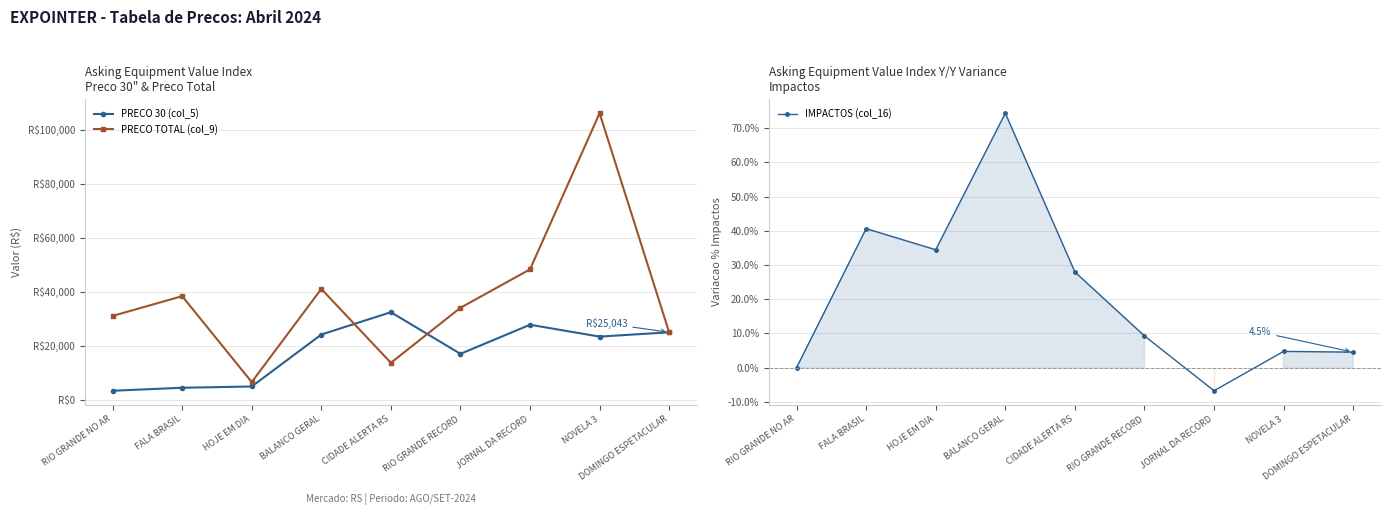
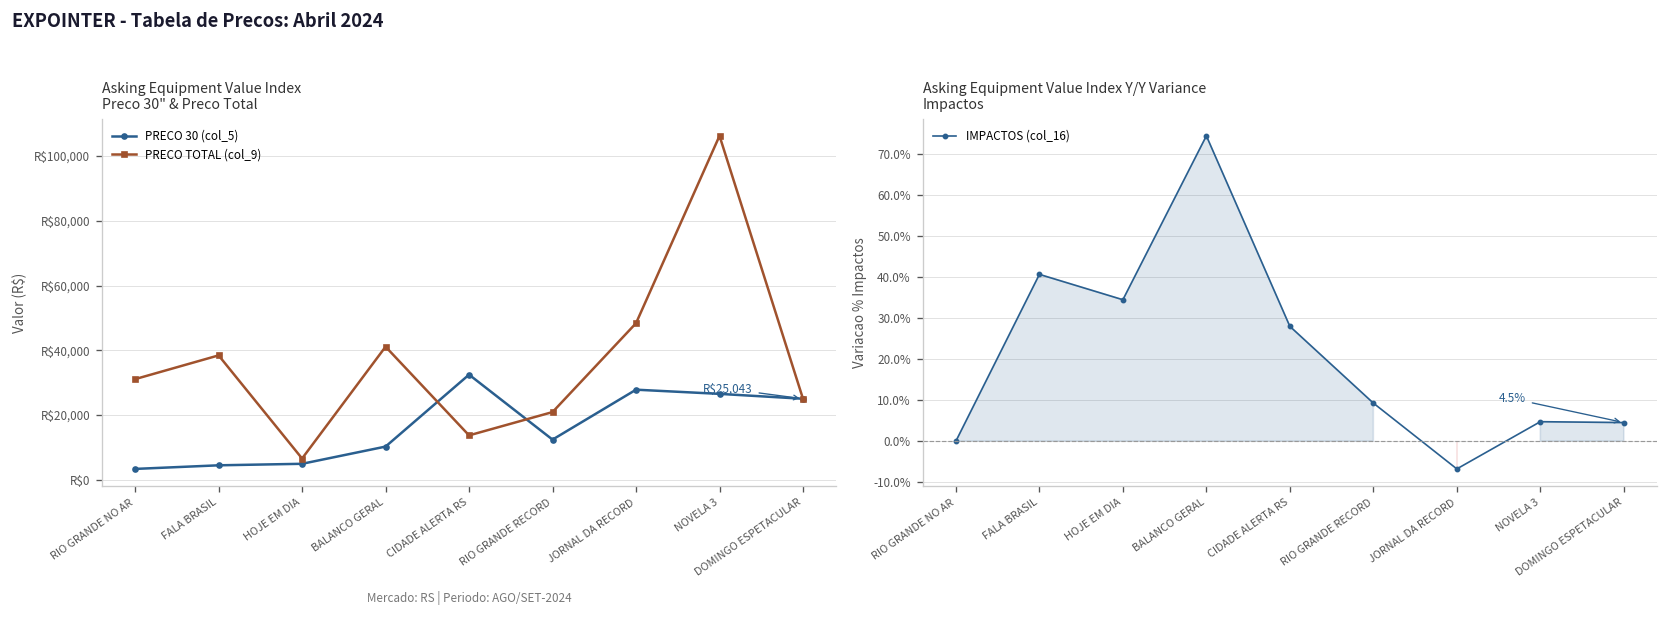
Asking Equipment Value Index Preco 30" & Preco Total, PRECO 30 (col_5), BALANCO GERAL: R$24,000 -> R$10,000
Asking Equipment Value Index Preco 30" & Preco Total, PRECO 30 (col_5), RIO GRANDE RECORD: R$17,000 -> R$12,000
Asking Equipment Value Index Preco 30" & Preco Total, PRECO TOTAL (col_9), RIO GRANDE RECORD: R$34,000 -> R$21,000
Asking Equipment Value Index Preco 30" & Preco Total, PRECO 30 (col_5), NOVELA 3: R$23,000 -> R$27,000
